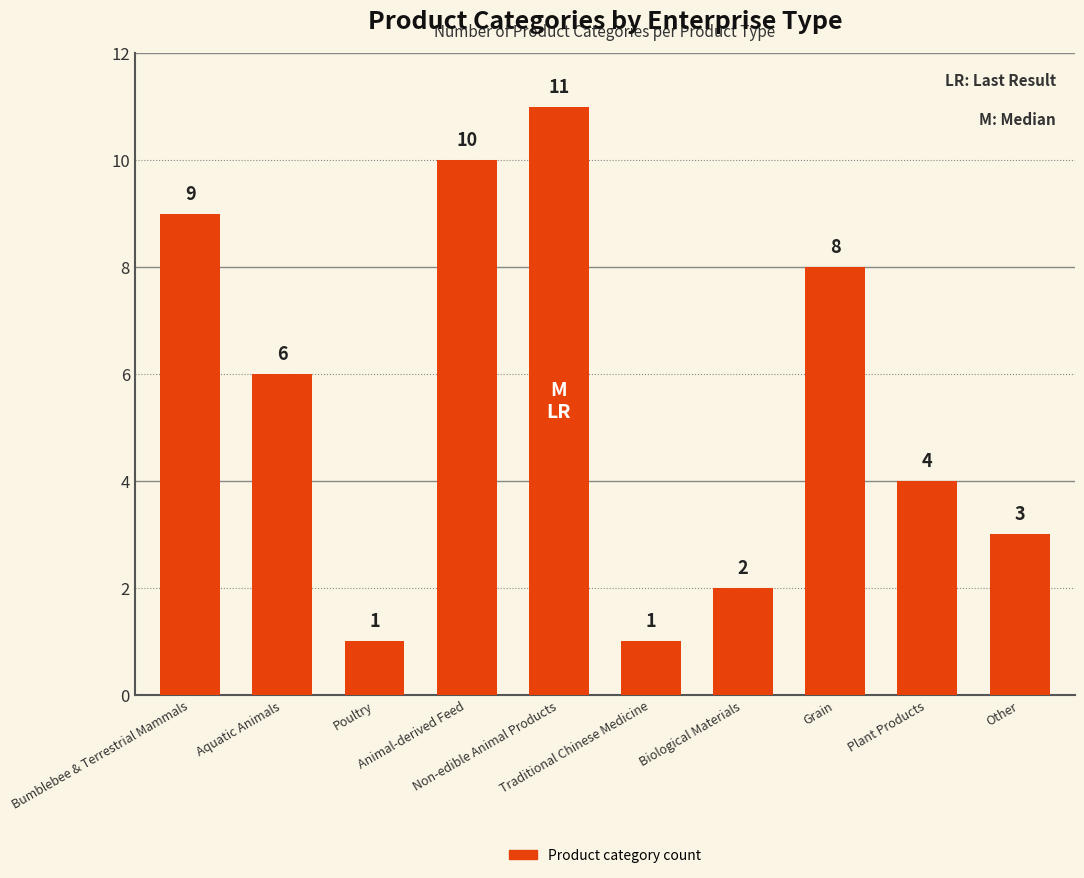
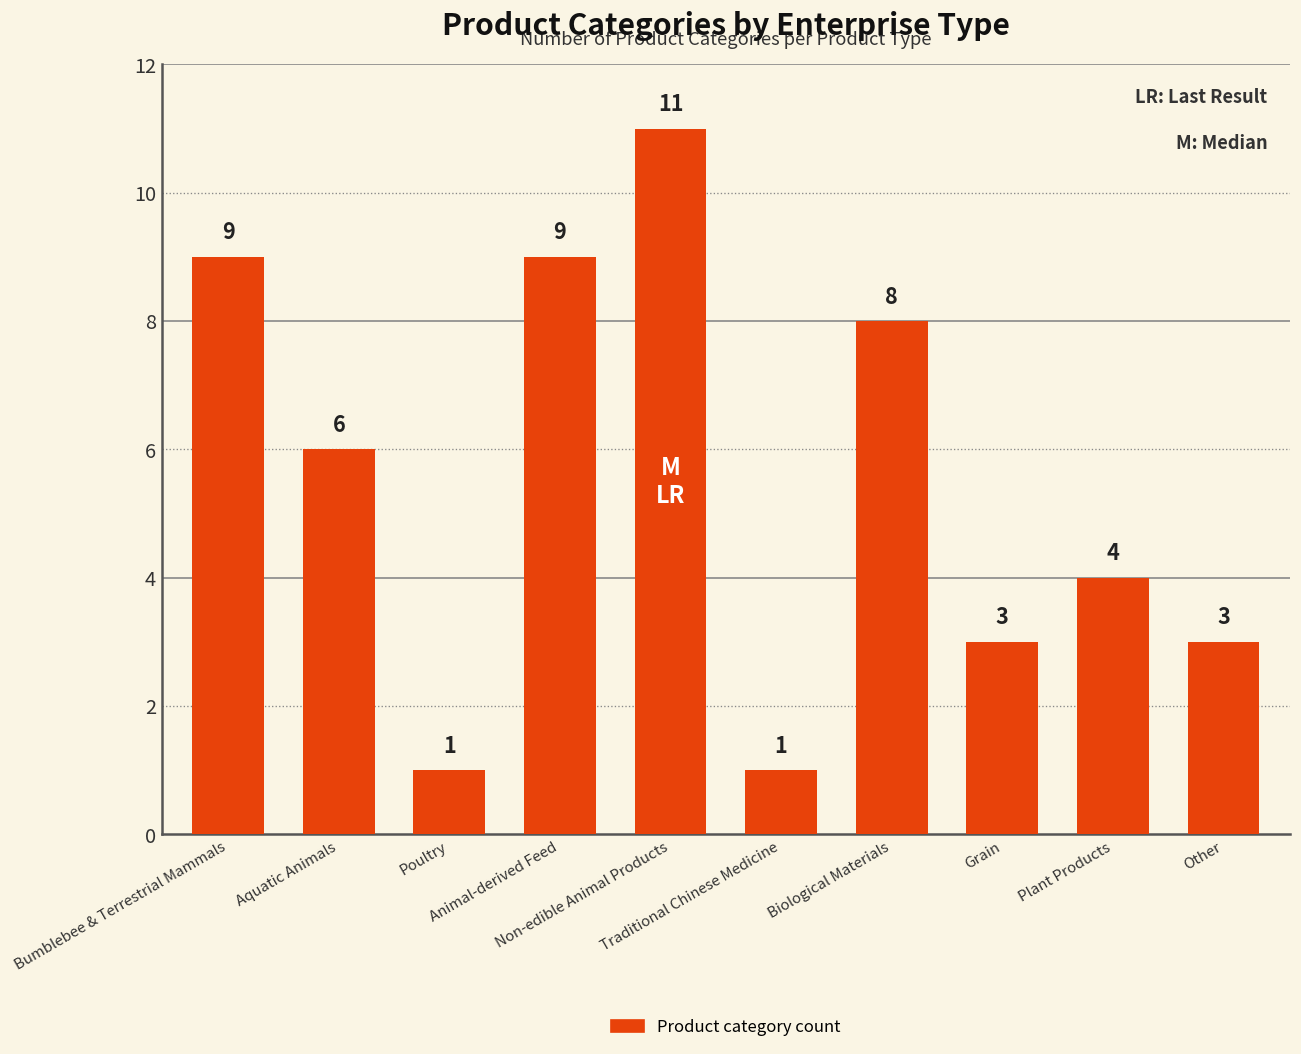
Animal-derived Feed: 10 -> 9
Biological Materials: 2 -> 8
Grain: 8 -> 3
